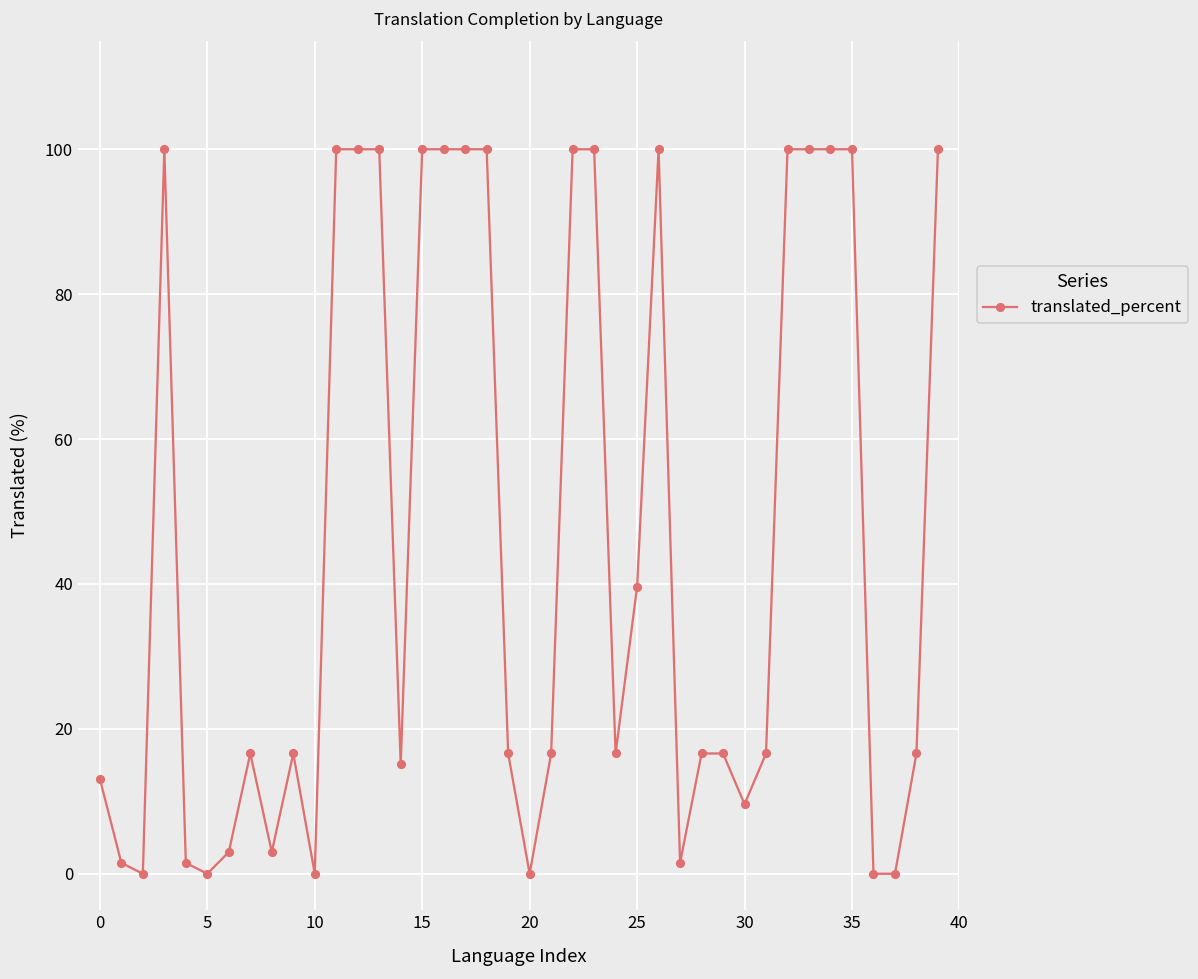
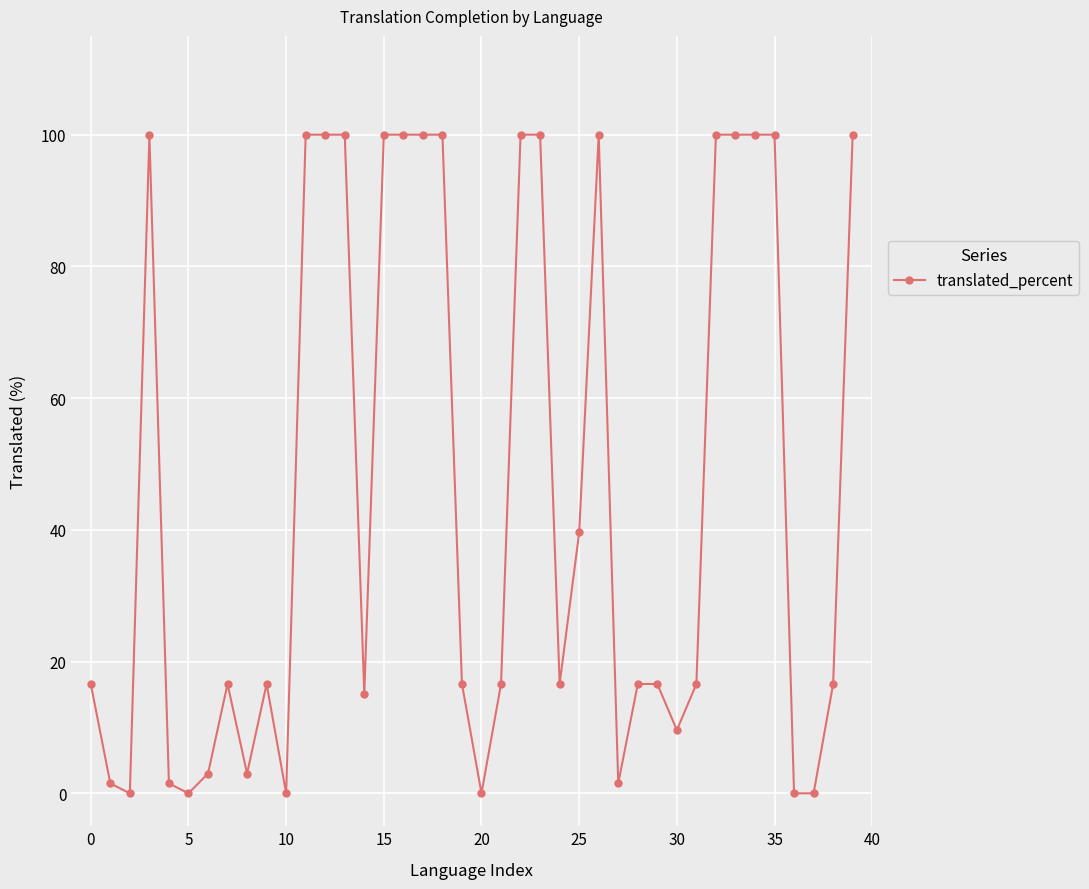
0: 13 -> 17
